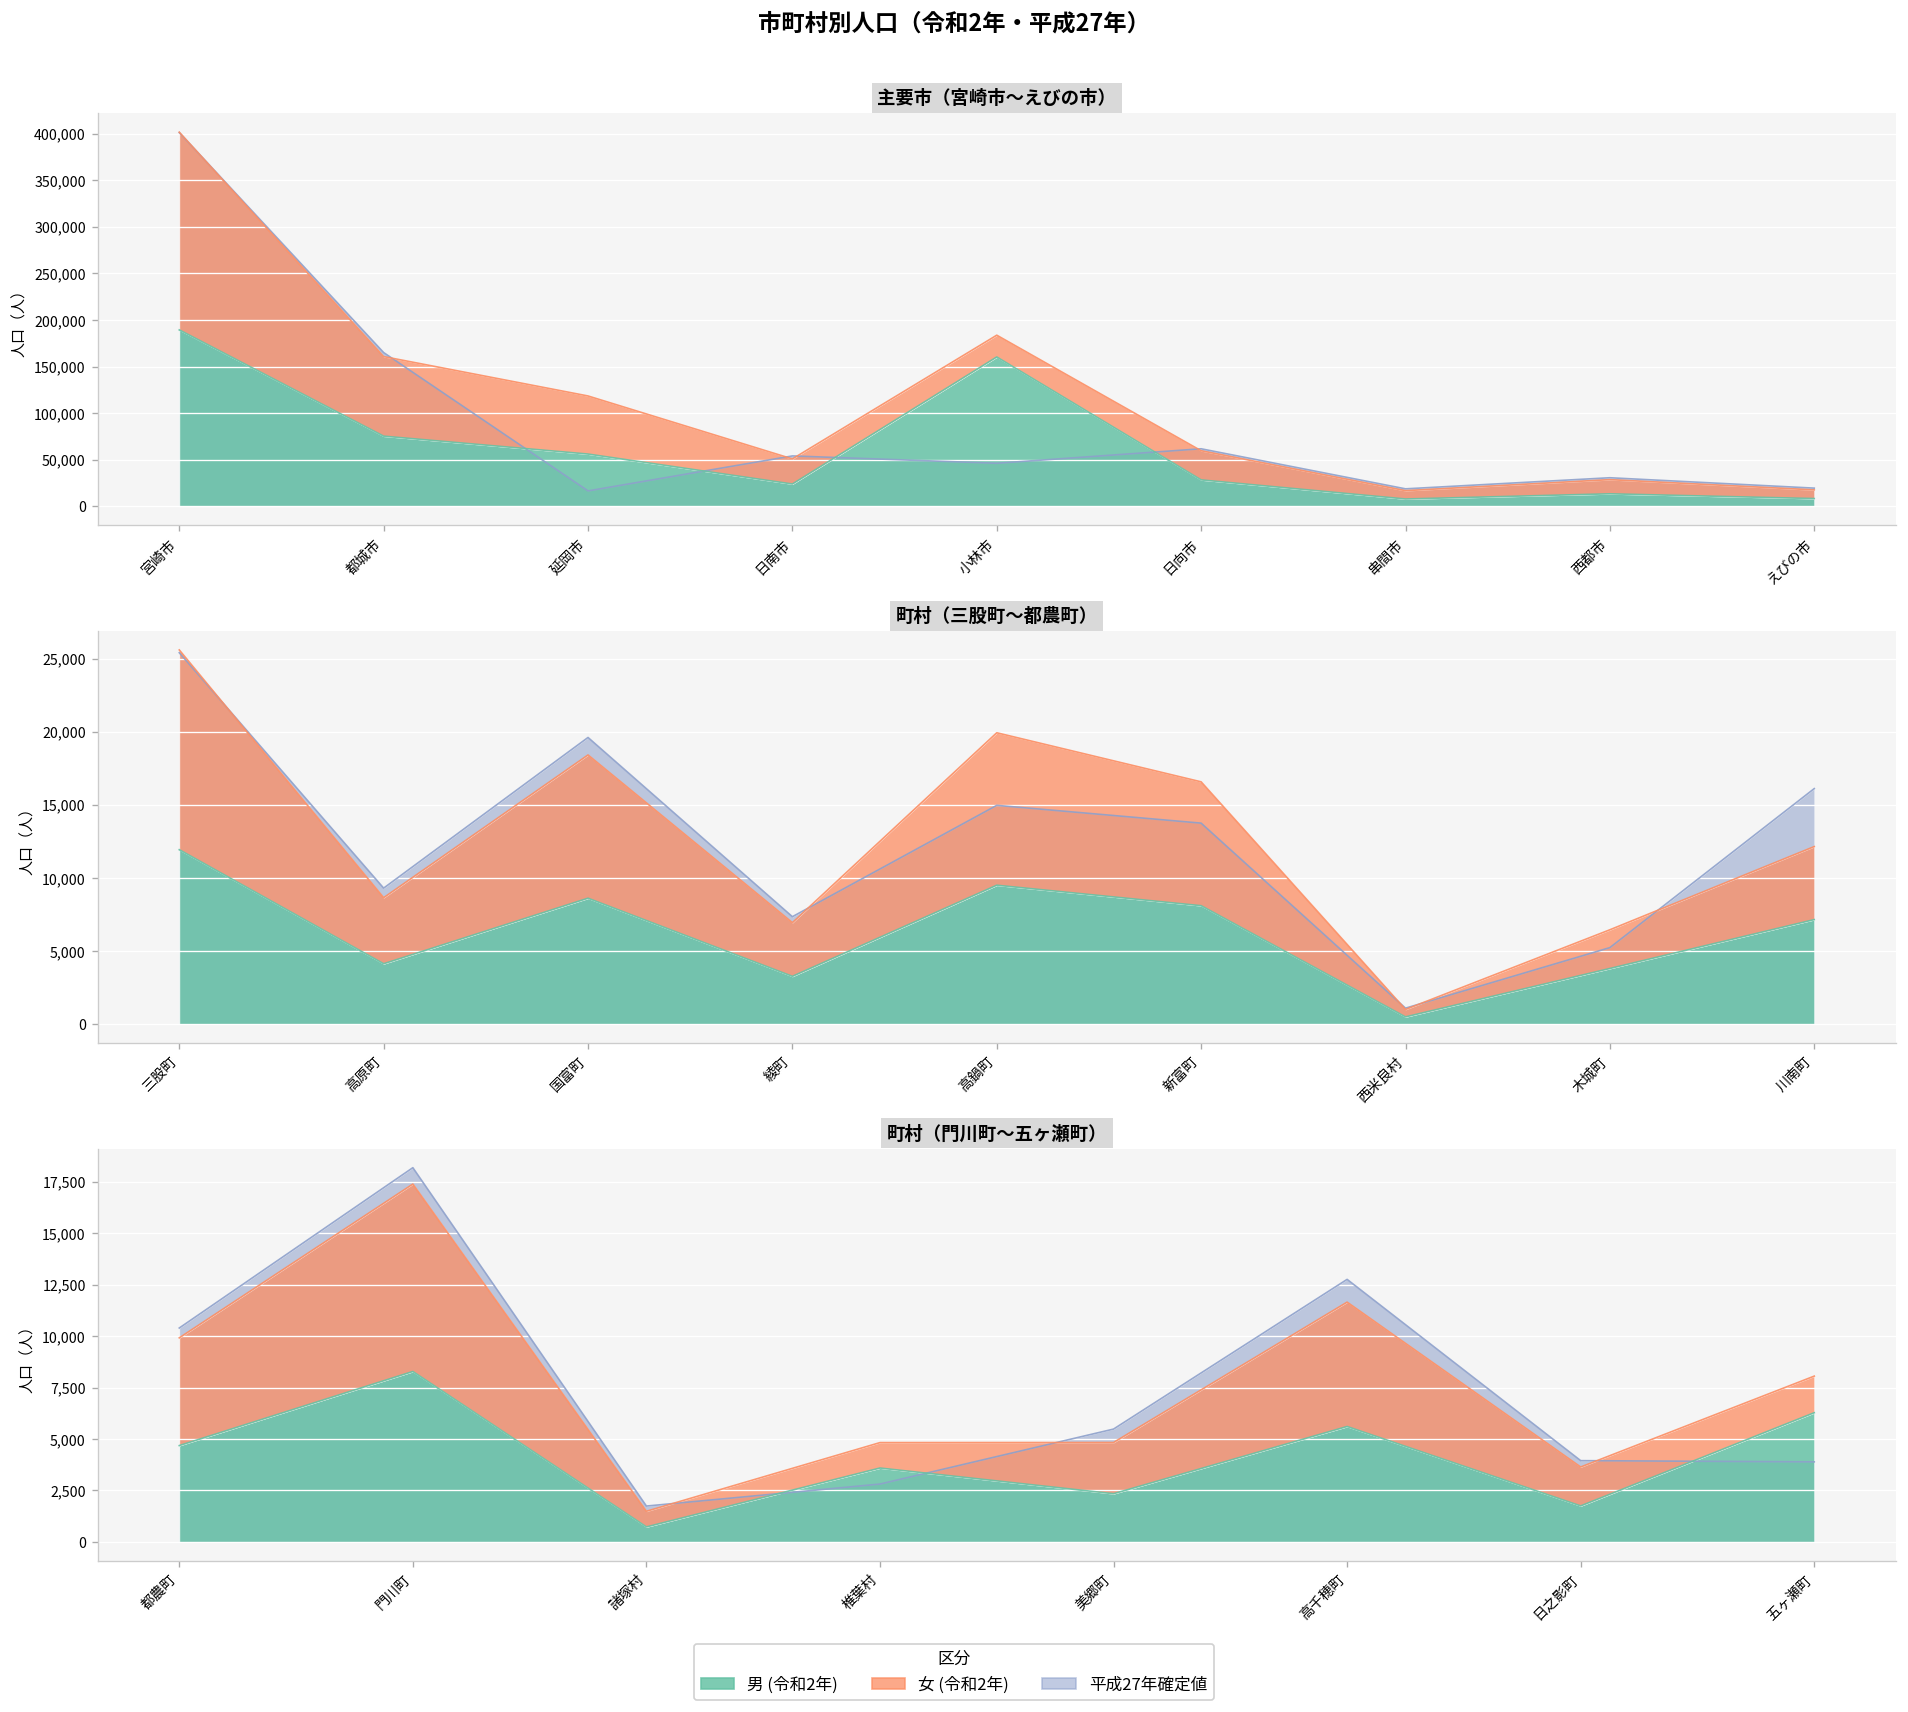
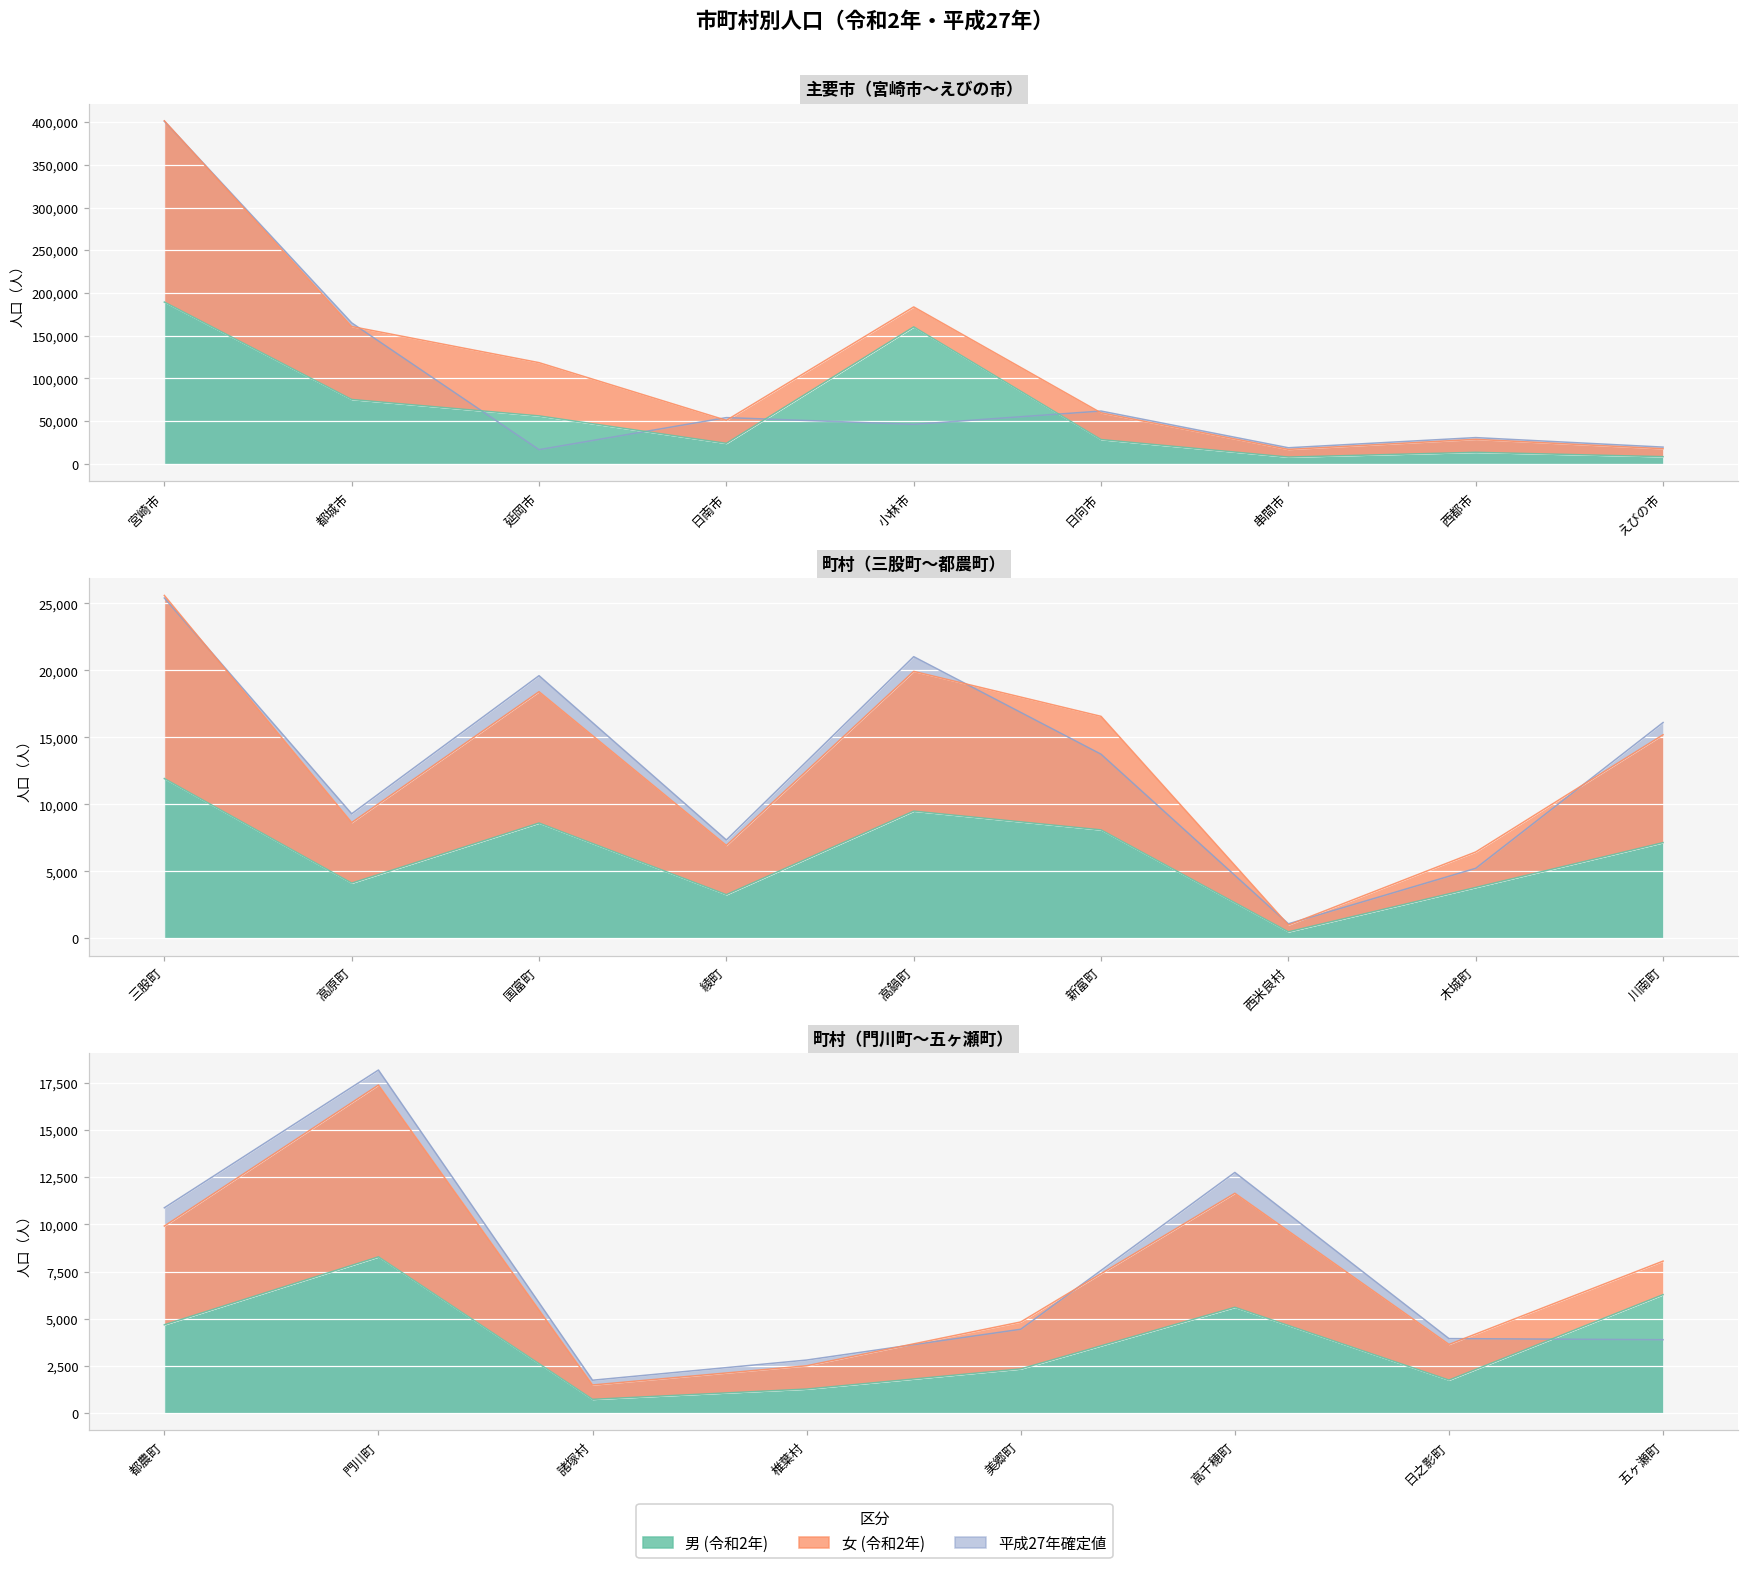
町村（三股町〜都農町）, 平成27年確定値, 高鍋町: 15,000 -> 21,000
町村（三股町〜都農町）, 女 (令和2年), 川南町: 5,000 -> 8,000
町村（門川町〜五ヶ瀬町）, 平成27年確定値, 都農町: 10,400 -> 10,900
町村（門川町〜五ヶ瀬町）, 男 (令和2年), 椎葉村: 3,600 -> 1,300
町村（門川町〜五ヶ瀬町）, 平成27年確定値, 美郷町: 5,500 -> 4,400
